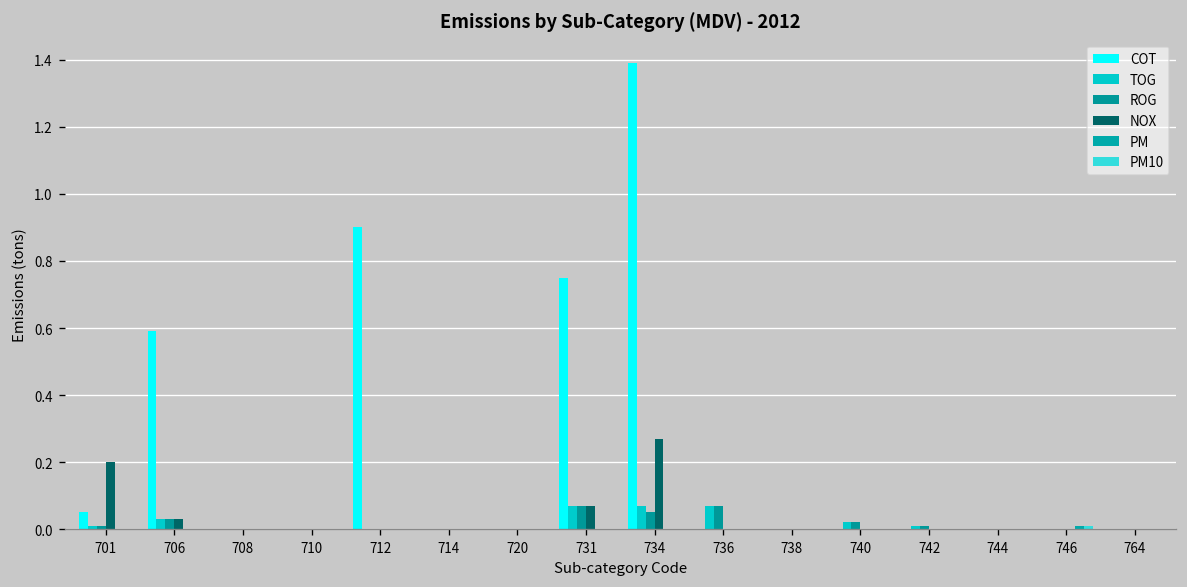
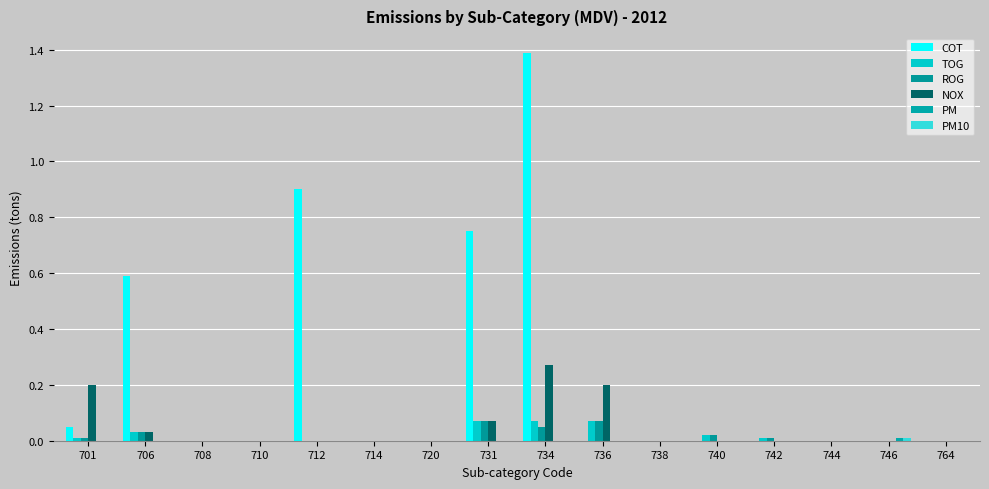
NOX, 736: 0.0 -> 0.2
